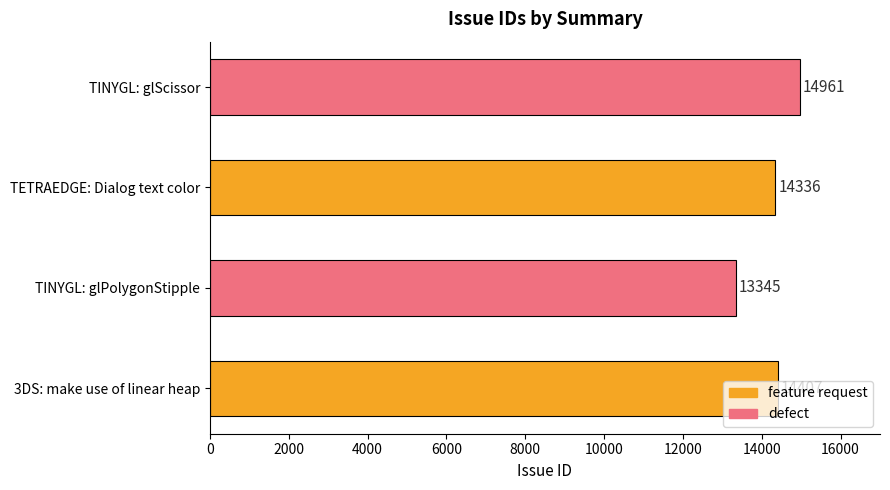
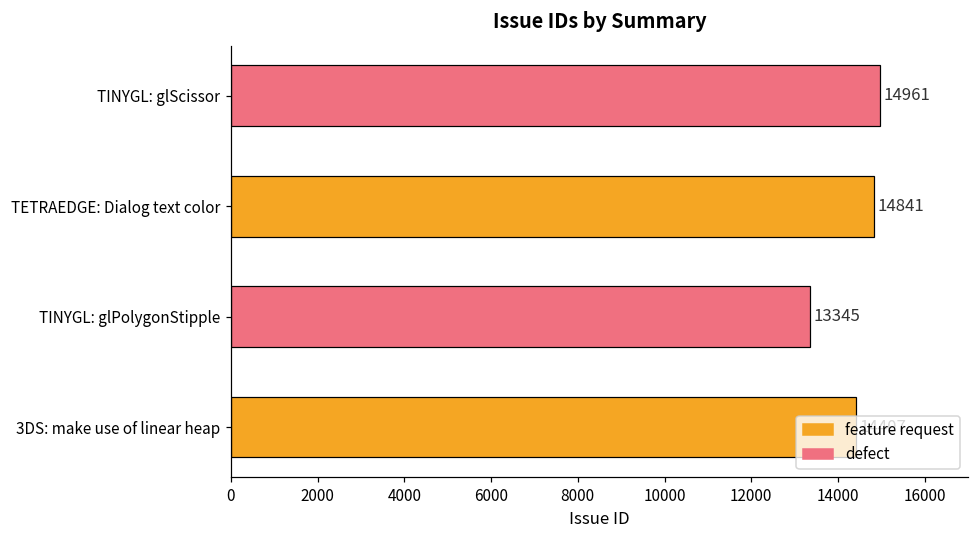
TETRAEDGE: Dialog text color: 14336 -> 14841
